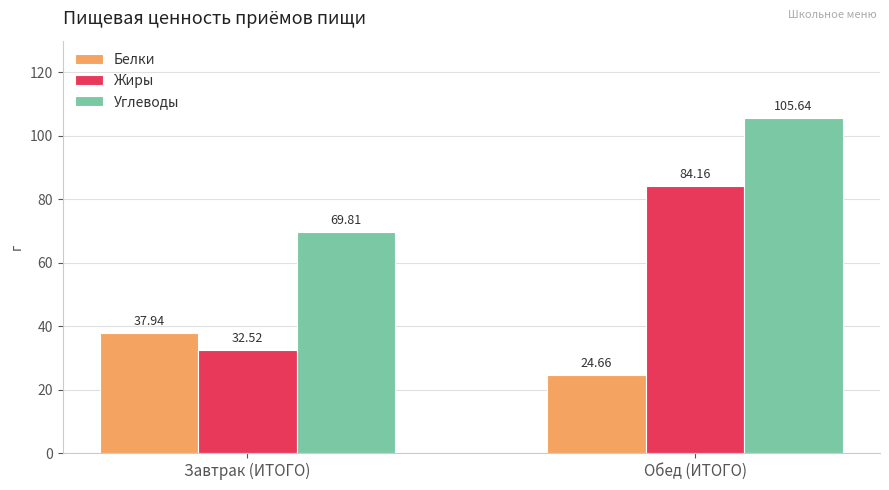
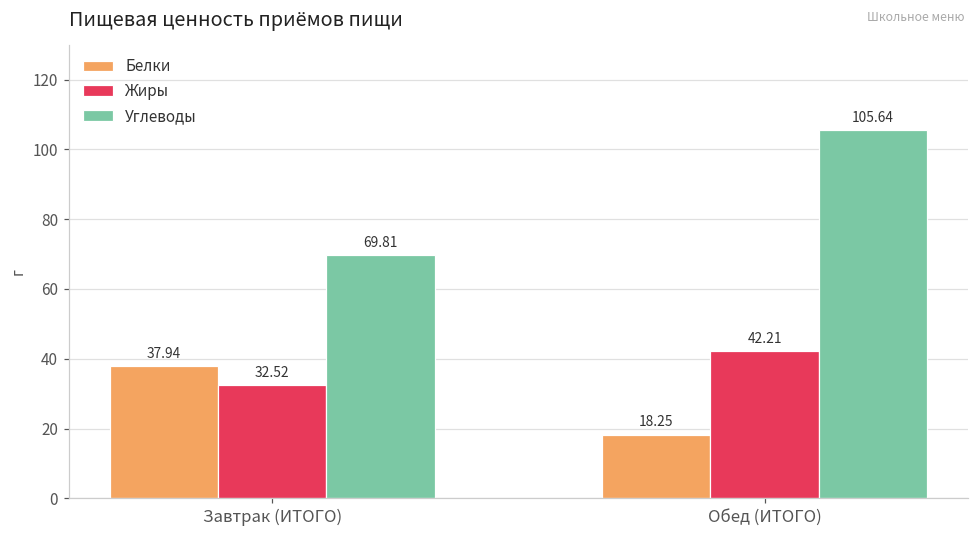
Белки, Обед (ИТОГО): 24.66 -> 18.25
Жиры, Обед (ИТОГО): 84.16 -> 42.21
